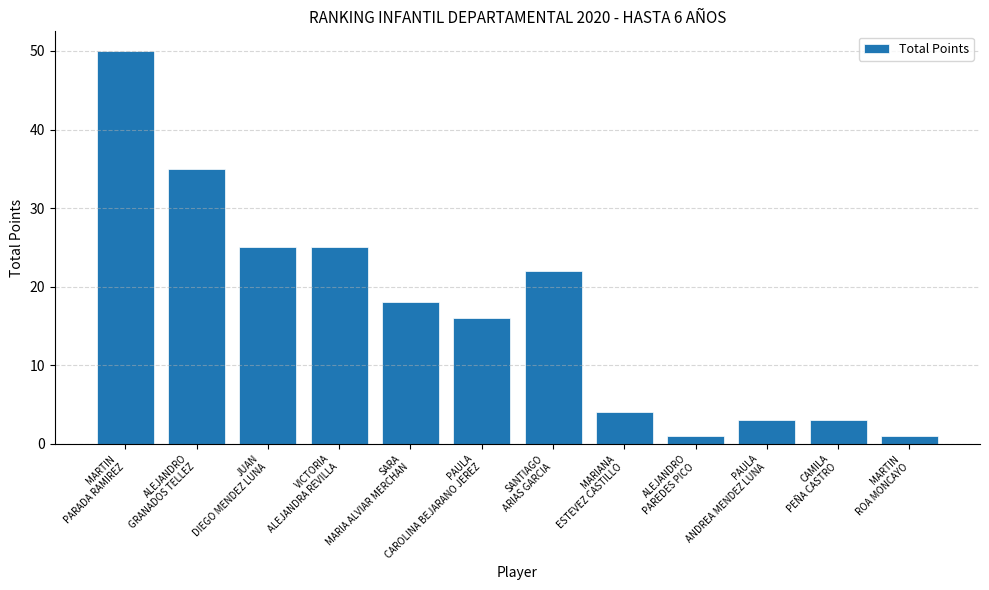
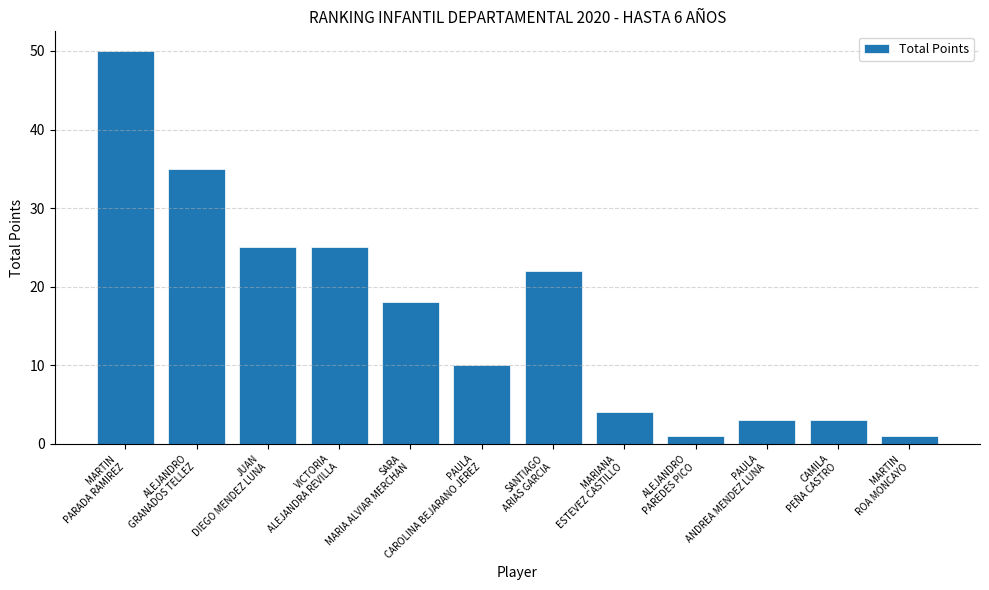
PAULA CAROLINA BEJARANO JEREZ: 16 -> 10
